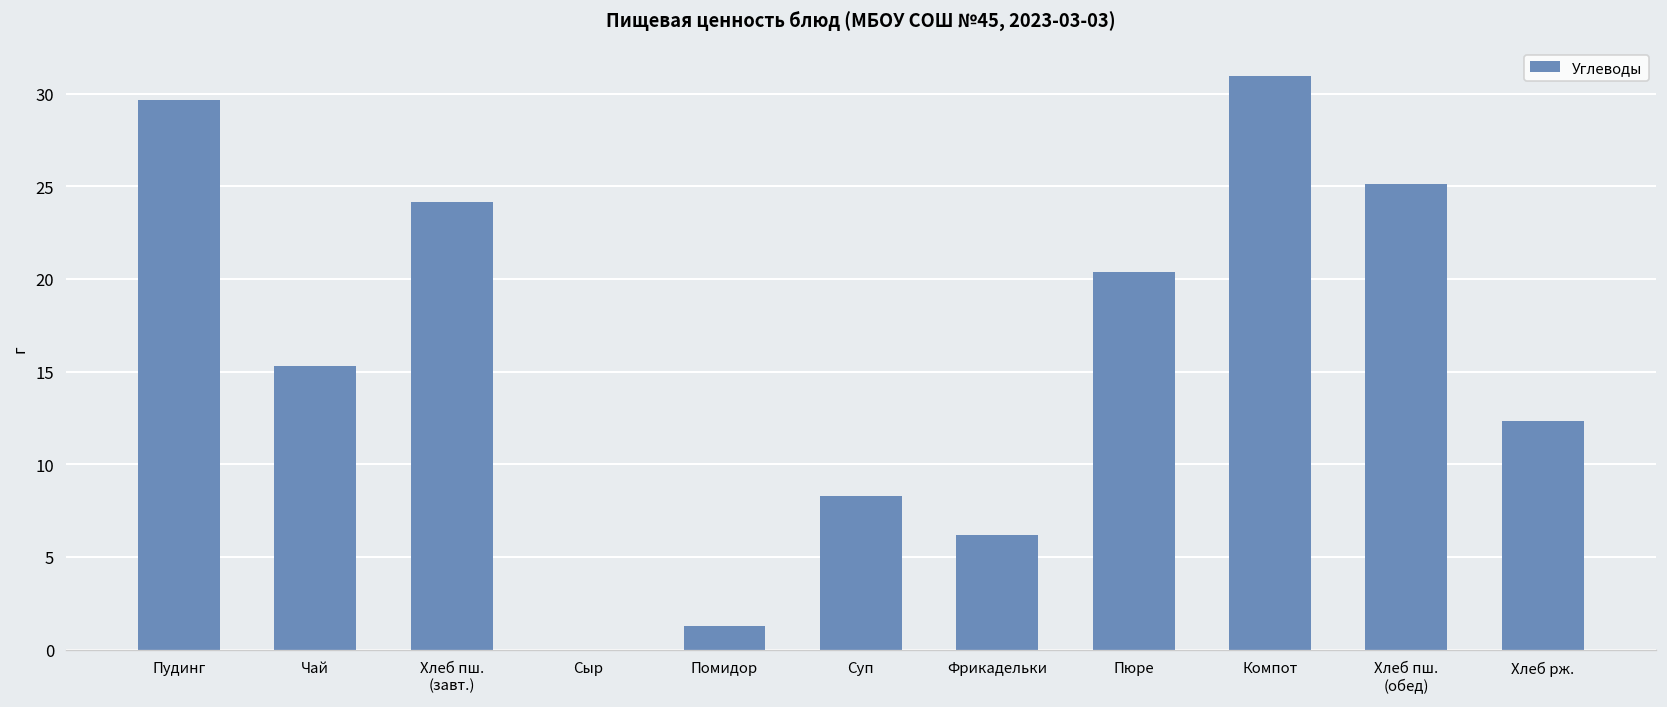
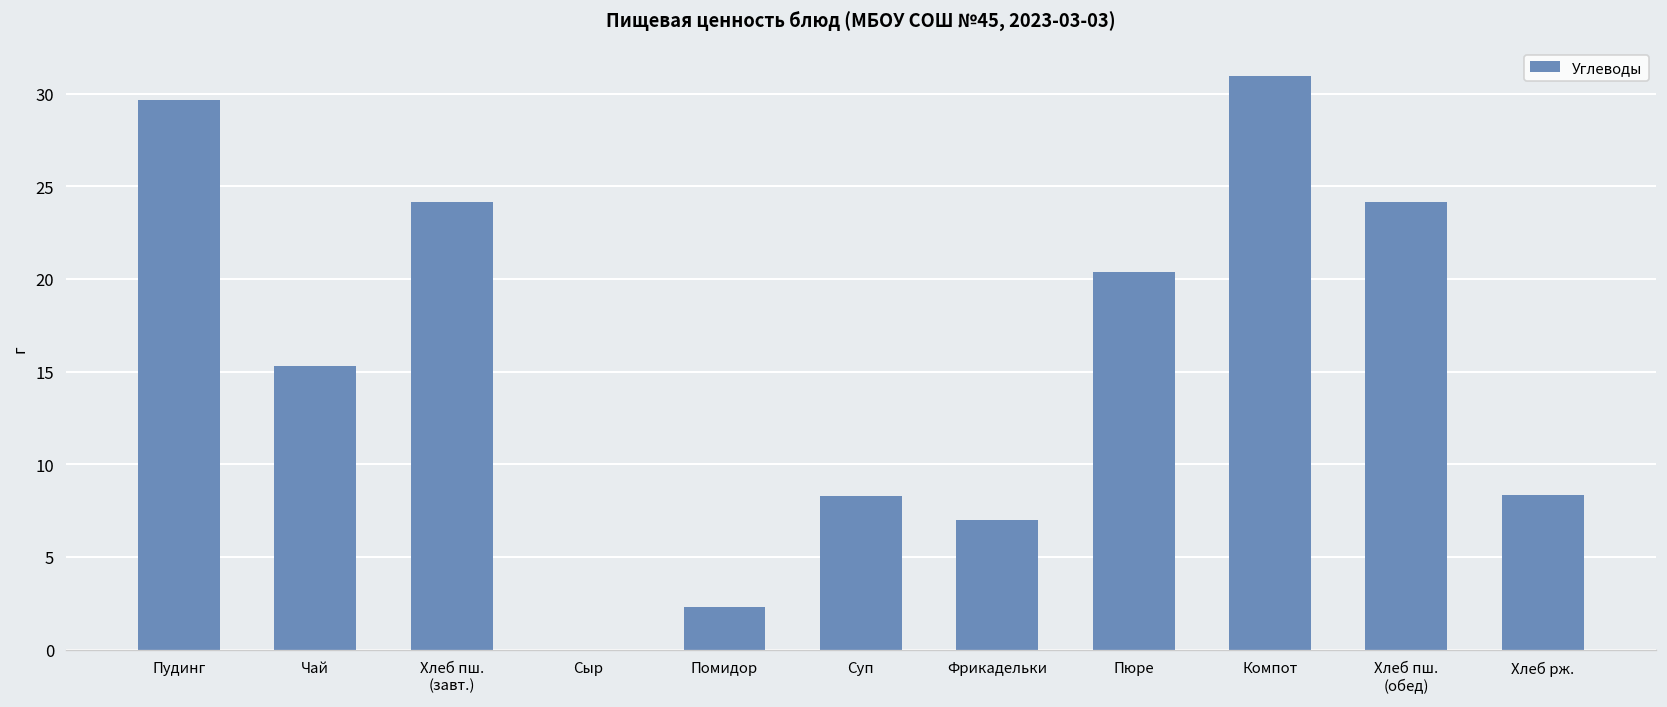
Помидор: 1.3 -> 2.3
Фрикадельки: 6.2 -> 7.0
Хлеб пш. (обед): 25.1 -> 24.2
Хлеб рж.: 12.4 -> 8.4
